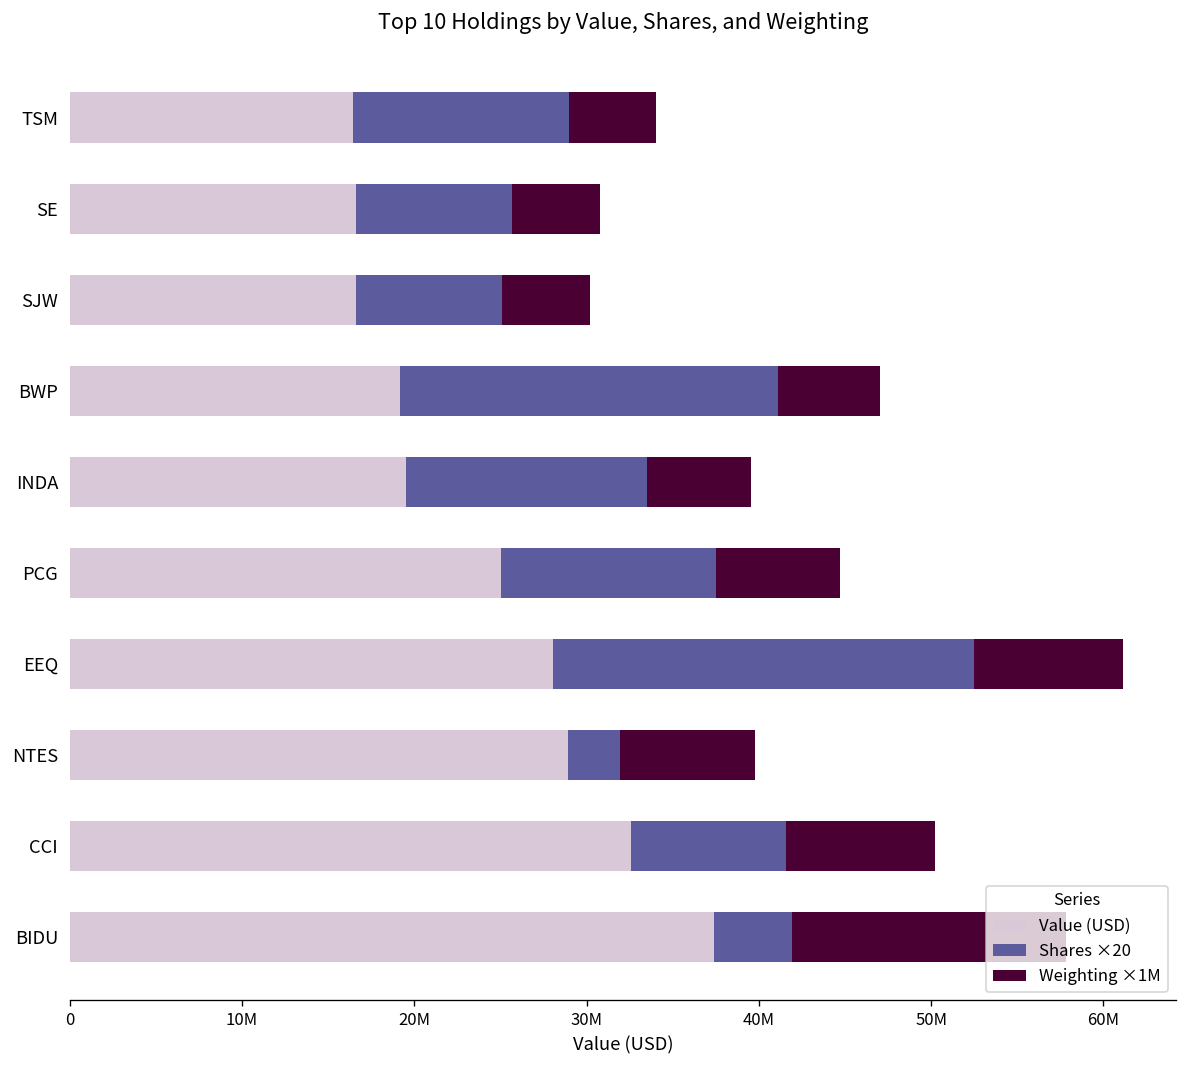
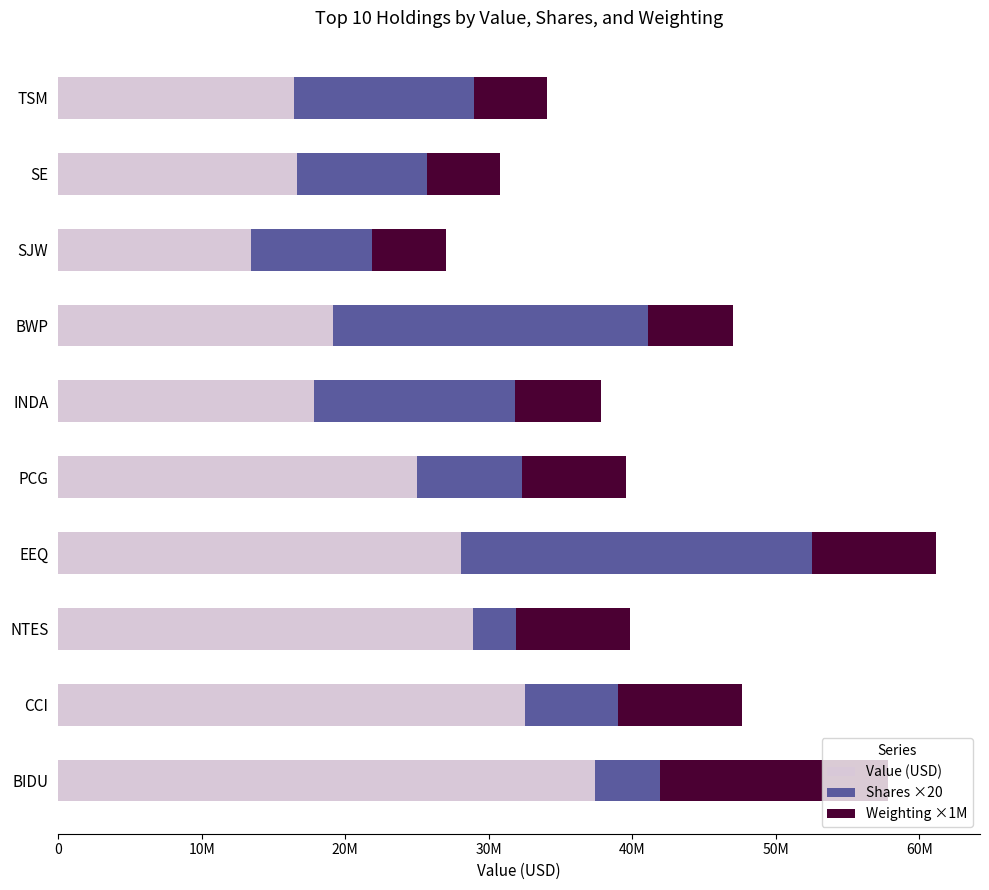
Value (USD), SJW: 16600000 -> 13400000
Value (USD), INDA: 19500000 -> 17800000
Shares ×20, PCG: 12500000 -> 7300000
Shares ×20, CCI: 9000000 -> 6400000
